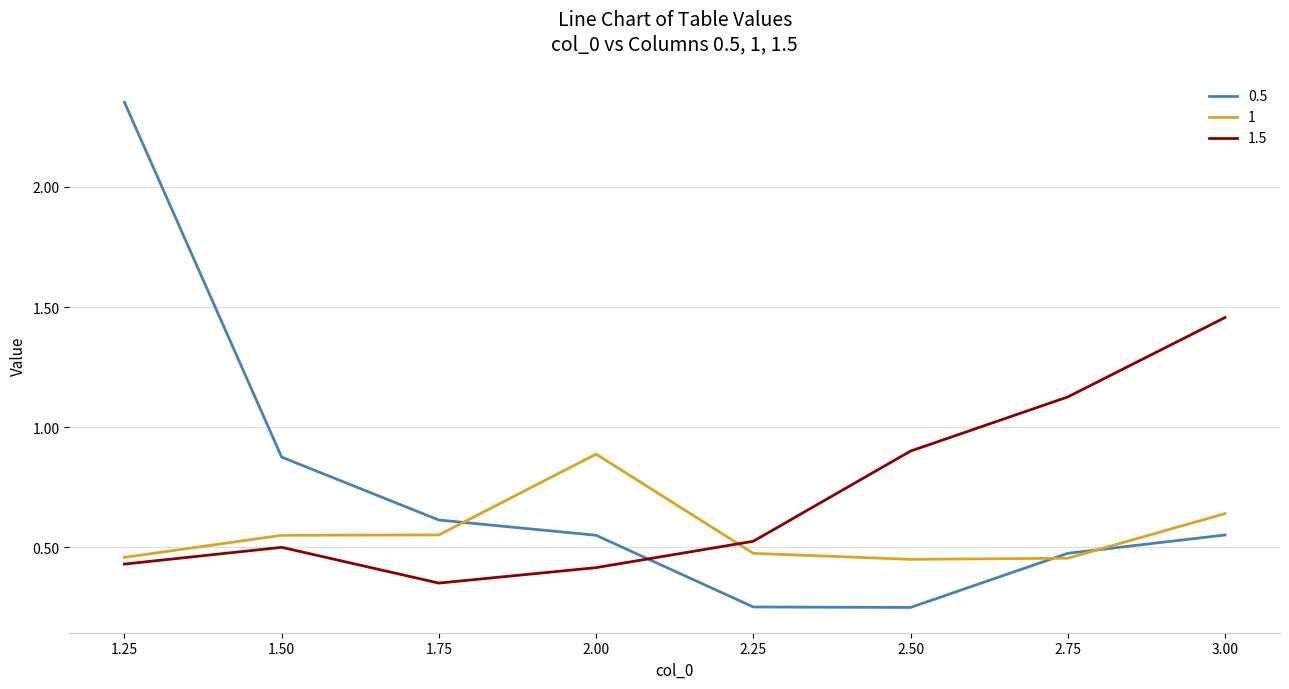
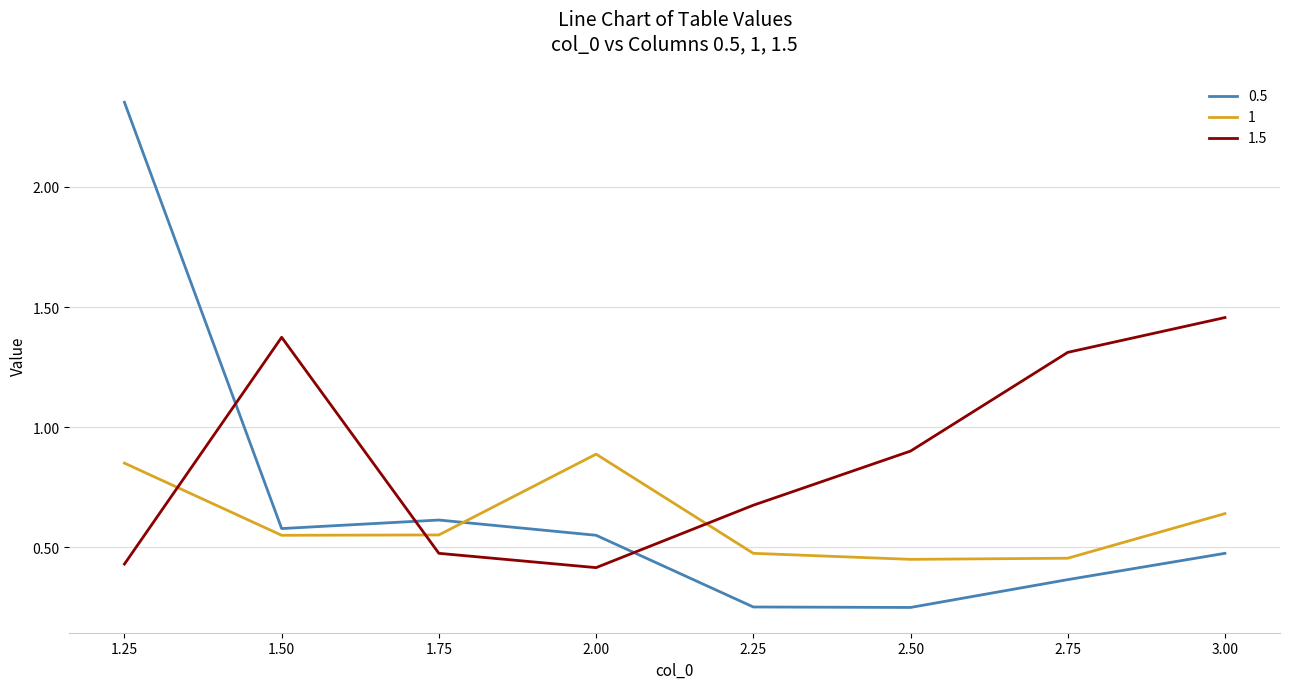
1, 1.25: 0.46 -> 0.85
0.5, 1.50: 0.88 -> 0.58
1.5, 1.50: 0.50 -> 1.37
1.5, 1.75: 0.35 -> 0.48
1.5, 2.25: 0.53 -> 0.68
0.5, 2.75: 0.48 -> 0.37
1.5, 2.75: 1.13 -> 1.31
0.5, 3.00: 0.55 -> 0.48
